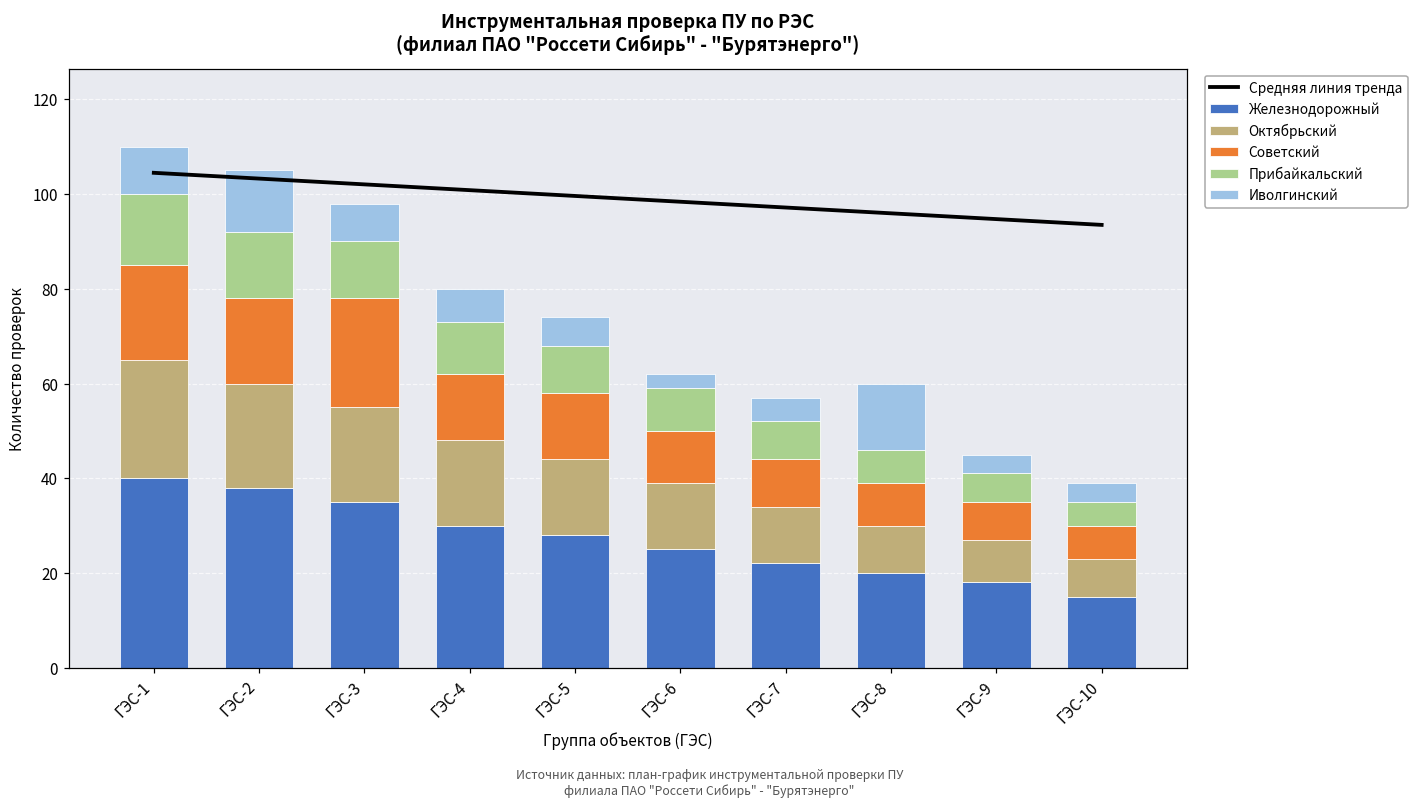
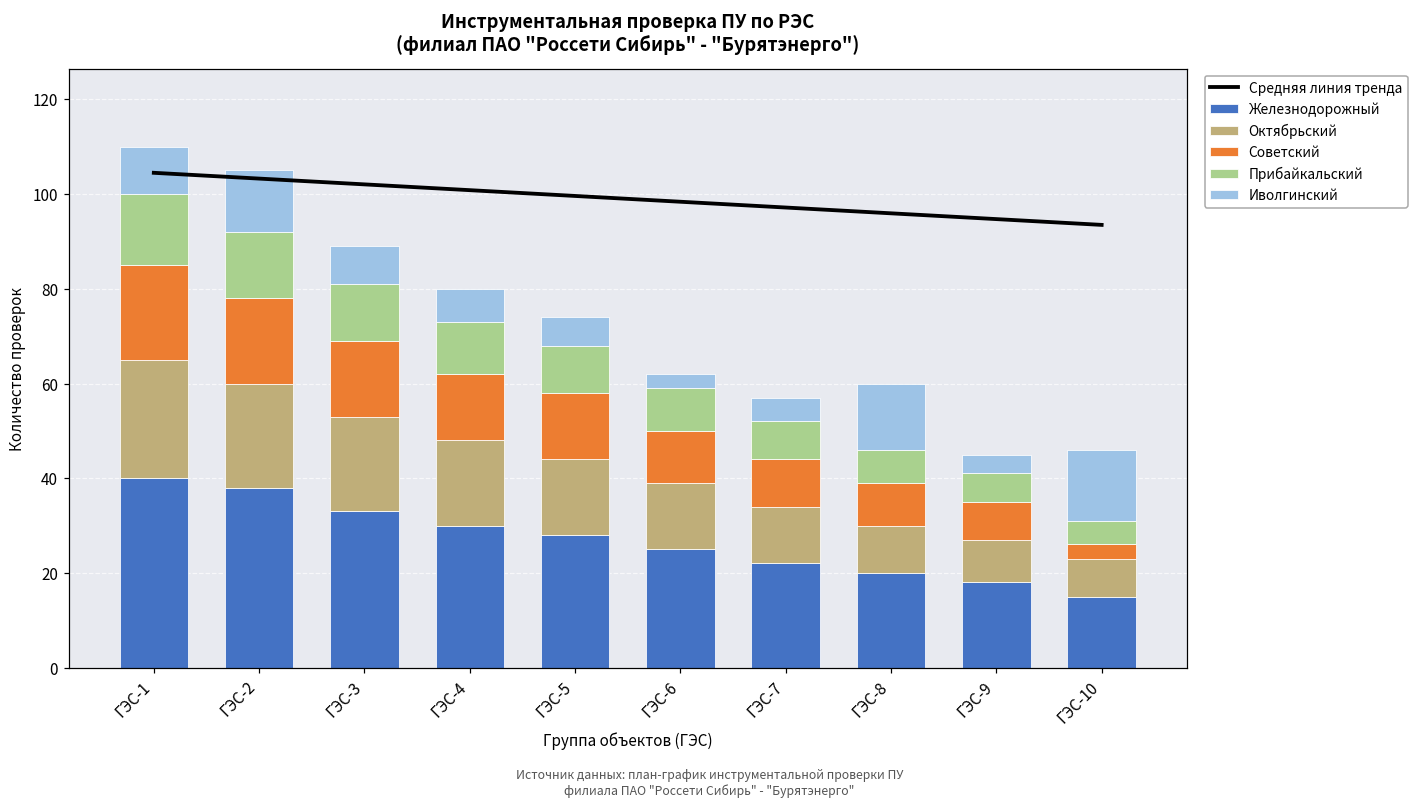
Железнодорожный, ГЭС-3: 35 -> 33
Советский, ГЭС-3: 23 -> 16
Советский, ГЭС-10: 7 -> 3
Иволгинский, ГЭС-10: 4 -> 15
